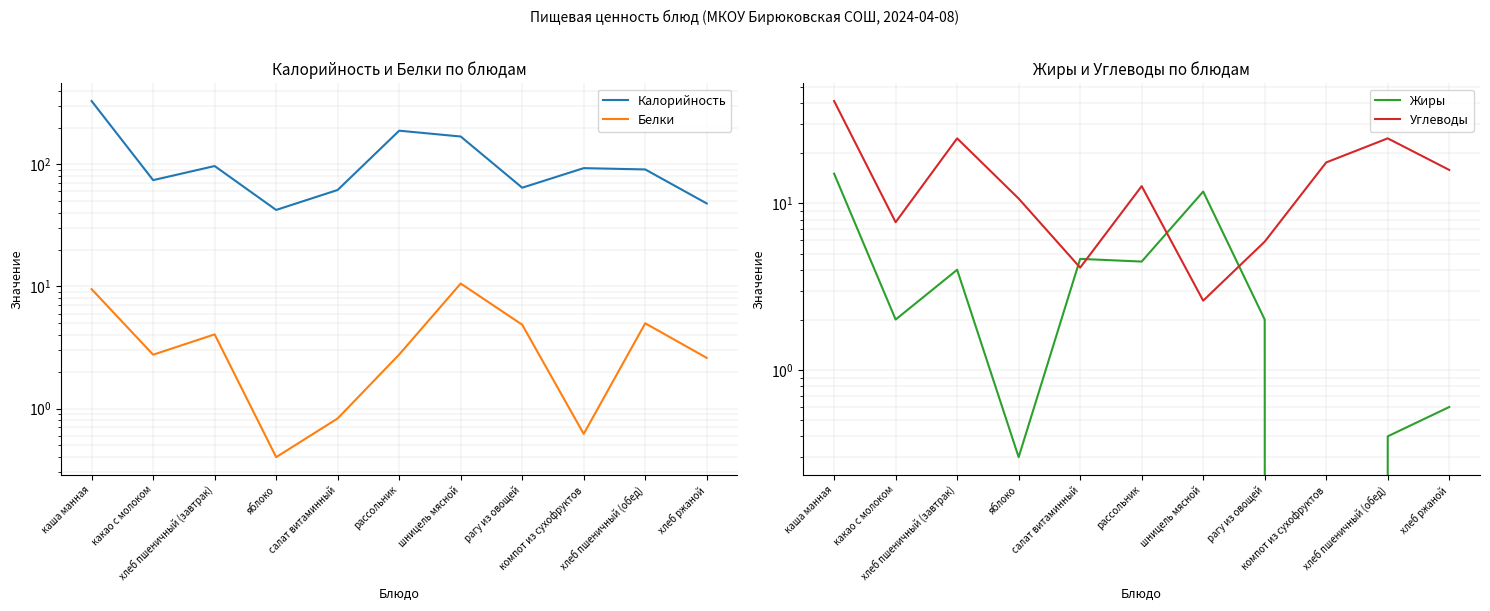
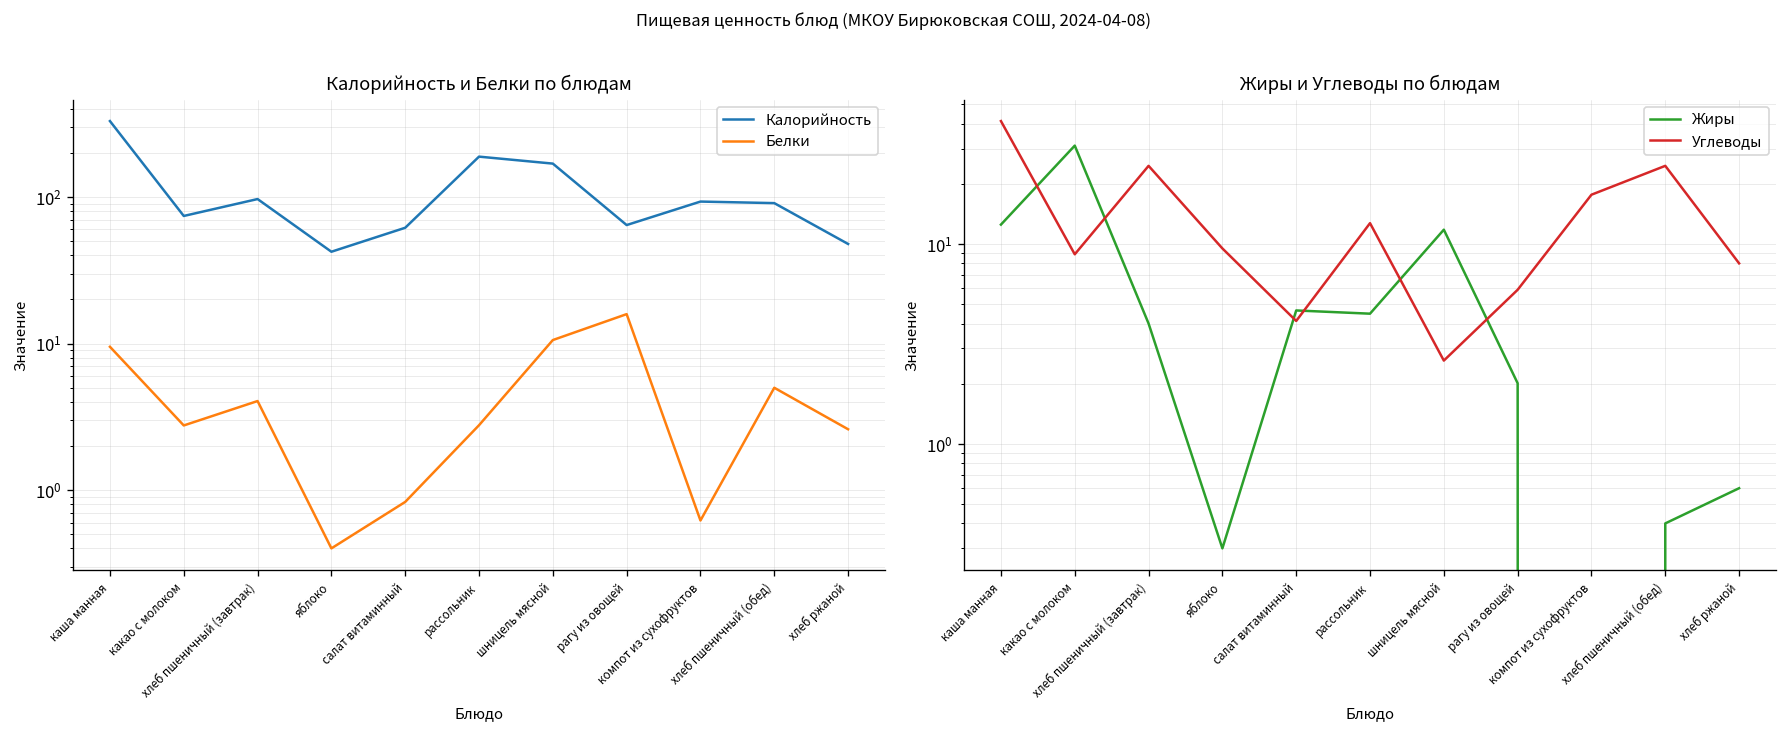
Калорийность и Белки по блюдам, Белки, рагу из овощей: 4.9 -> 16
Жиры и Углеводы по блюдам, Жиры, каша манная: 15 -> 13
Жиры и Углеводы по блюдам, Жиры, какао с молоком: 2.0 -> 31
Жиры и Углеводы по блюдам, Углеводы, какао с молоком: 8 -> 9
Жиры и Углеводы по блюдам, Углеводы, яблоко: 11 -> 10
Жиры и Углеводы по блюдам, Углеводы, хлеб ржаной: 16 -> 8
